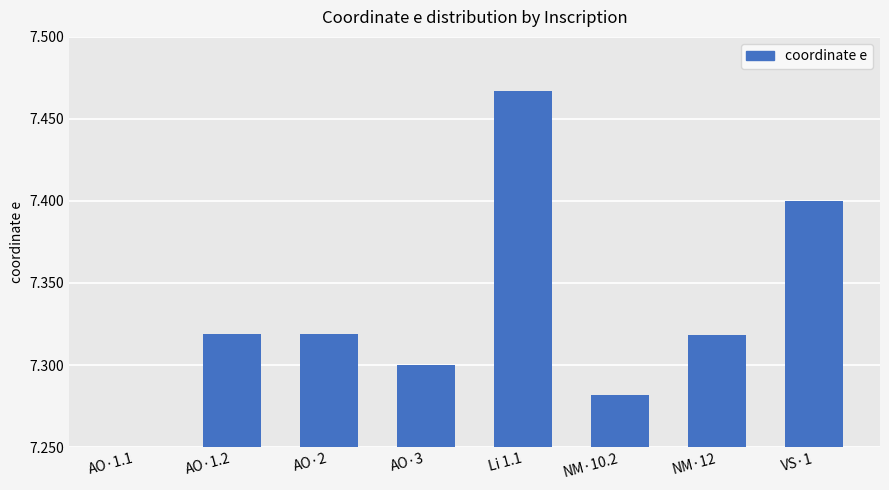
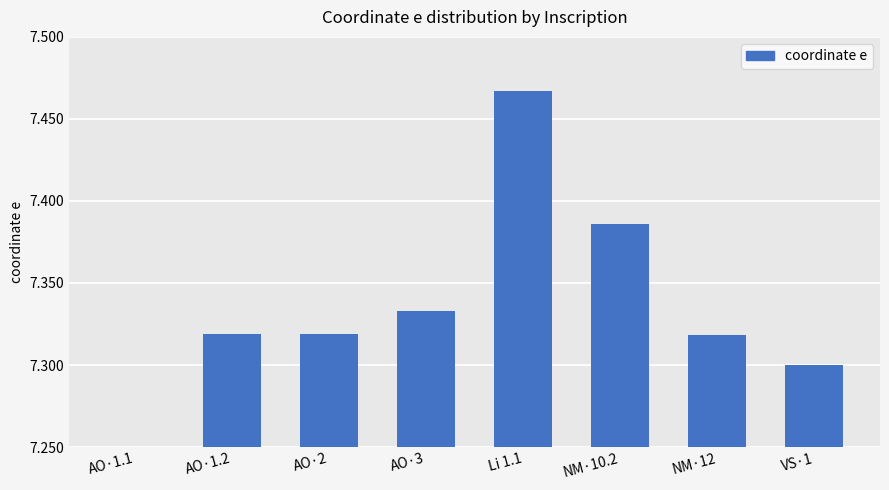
AO·3: 7.300 -> 7.333
NM·10.2: 7.282 -> 7.386
VS·1: 7.4 -> 7.3
